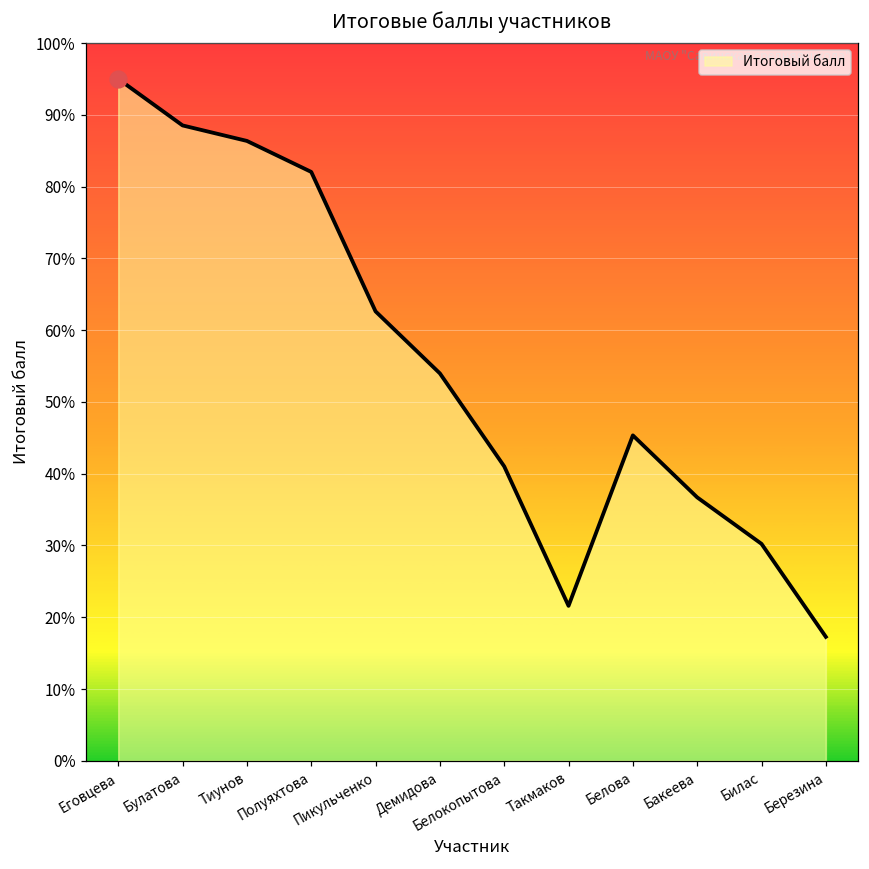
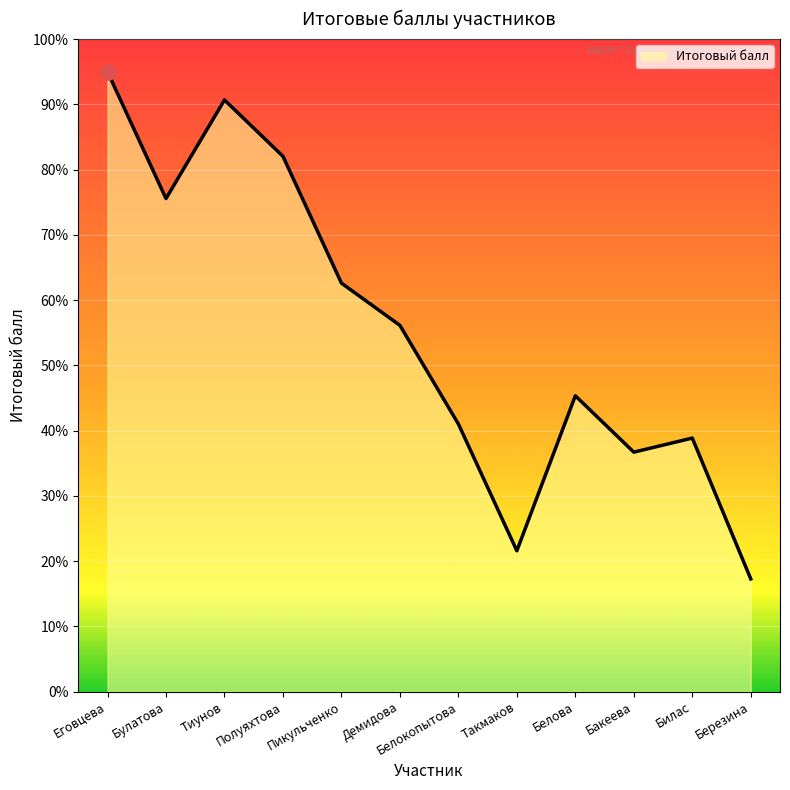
Итоговый балл, Булатова: 89% -> 76%
Итоговый балл, Тиунов: 86% -> 91%
Итоговый балл, Демидова: 54% -> 56%
Итоговый балл, Билас: 30% -> 39%
